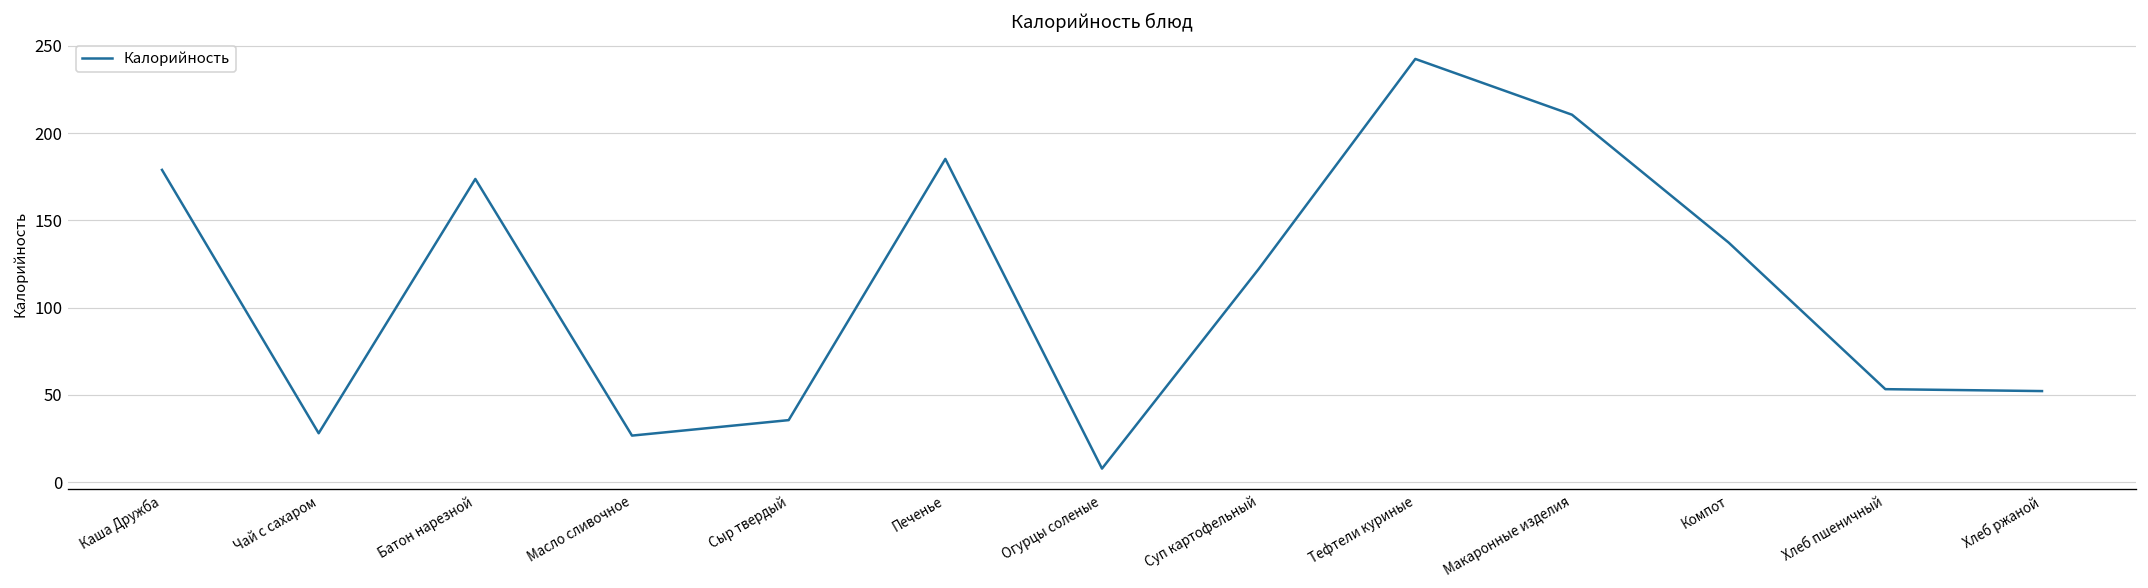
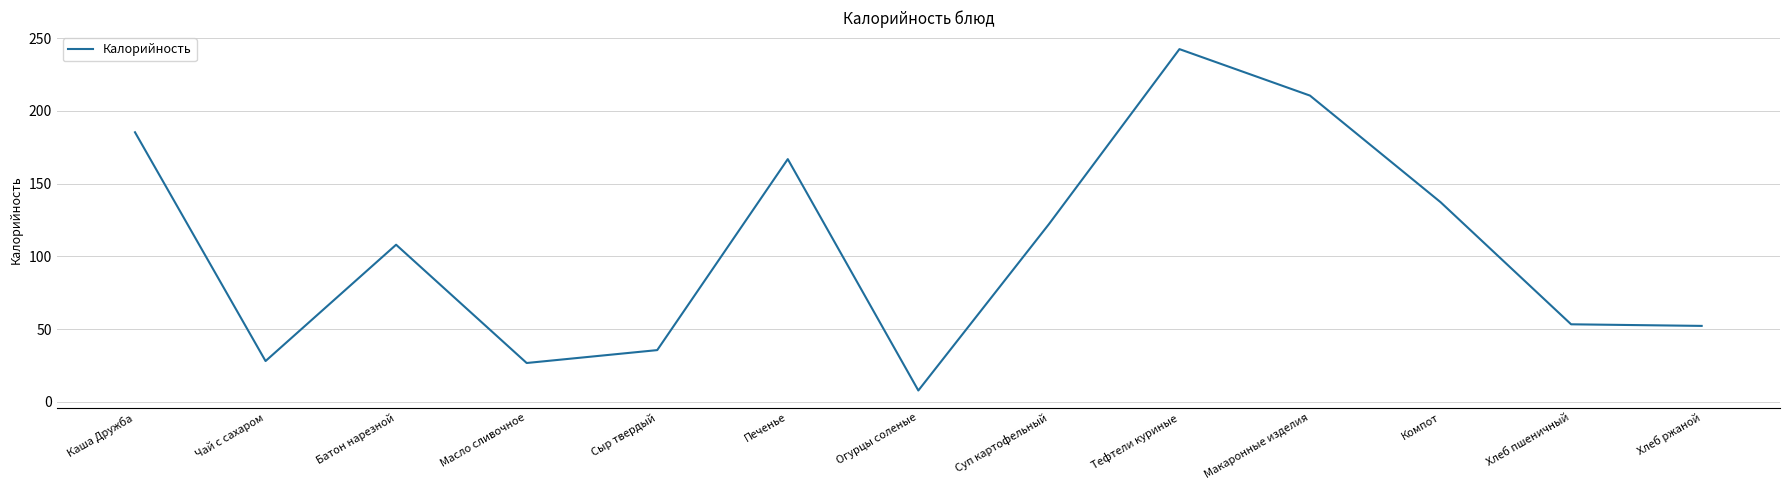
Каша Дружба: 179 -> 185
Батон нарезной: 174 -> 108
Печенье: 185 -> 167
